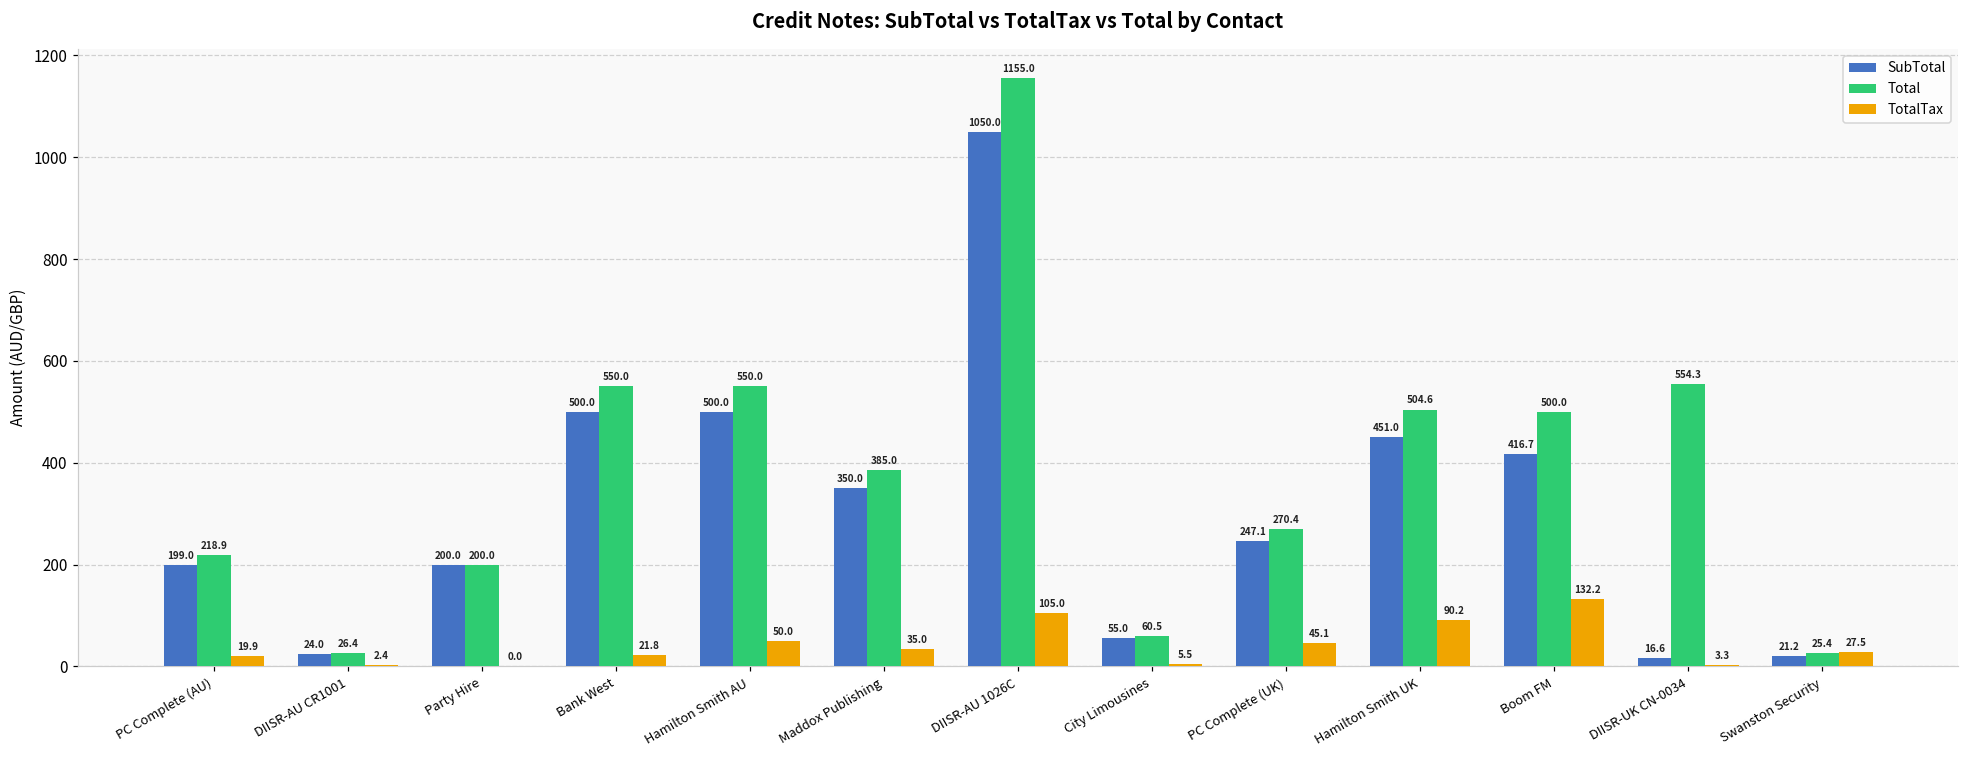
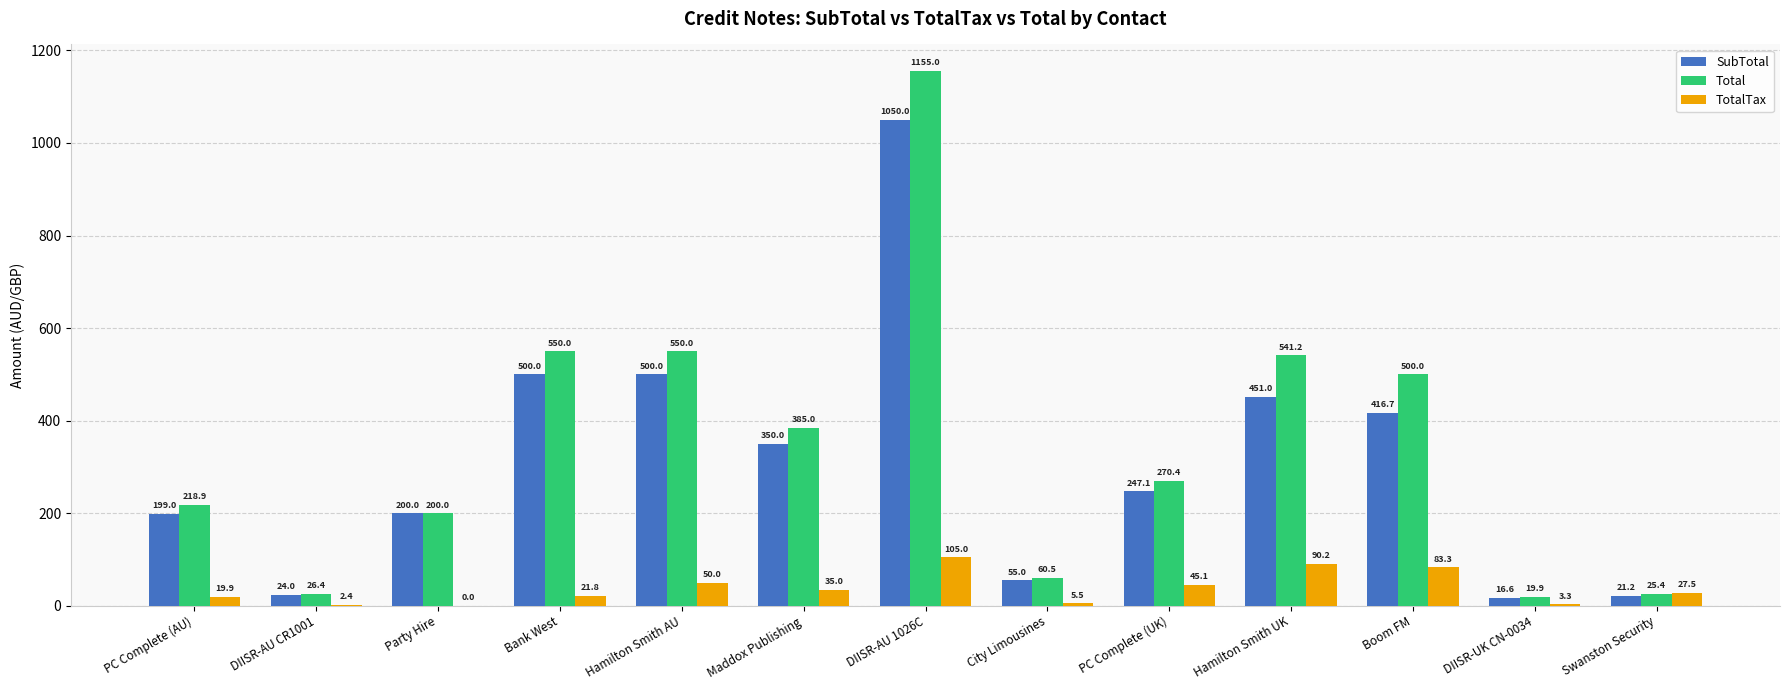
Total, Hamilton Smith UK: 504.6 -> 541.2
TotalTax, Boom FM: 132.2 -> 83.3
Total, DIISR-UK CN-0034: 554.3 -> 19.9
